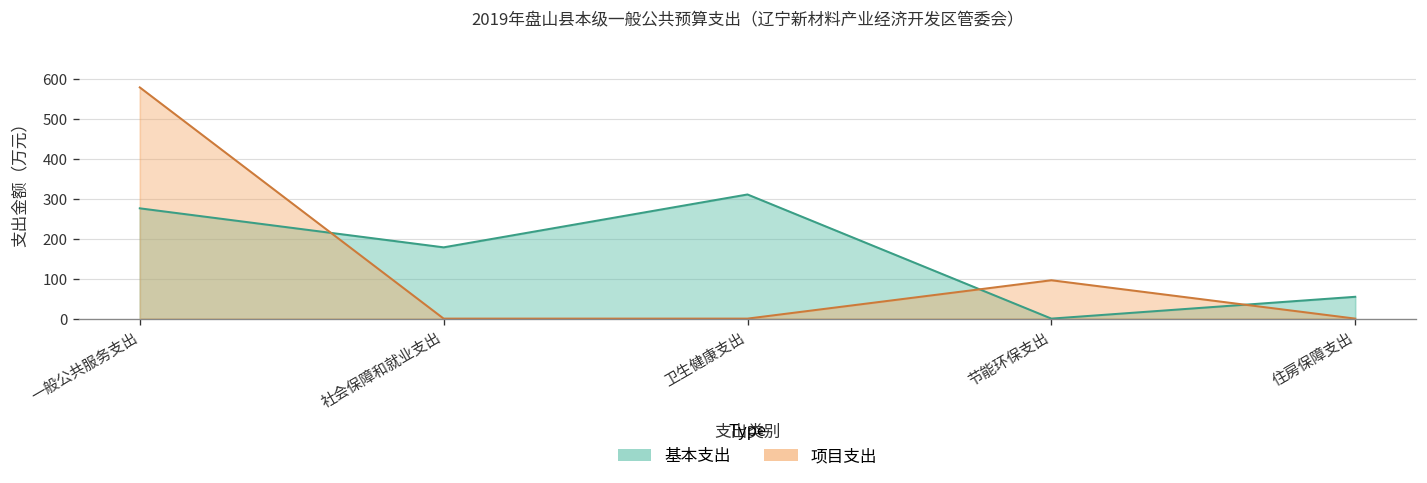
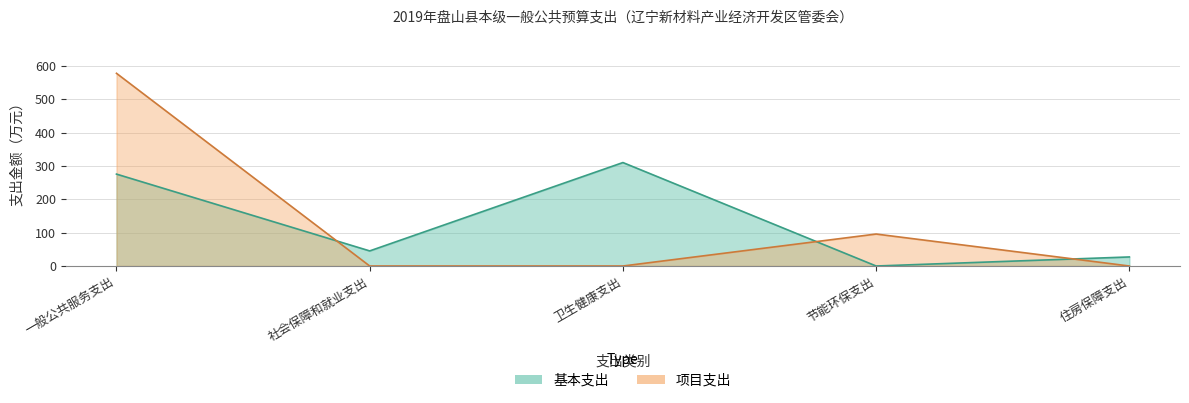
基本支出, 社会保障和就业支出: 180 -> 50
基本支出, 住房保障支出: 50 -> 30
